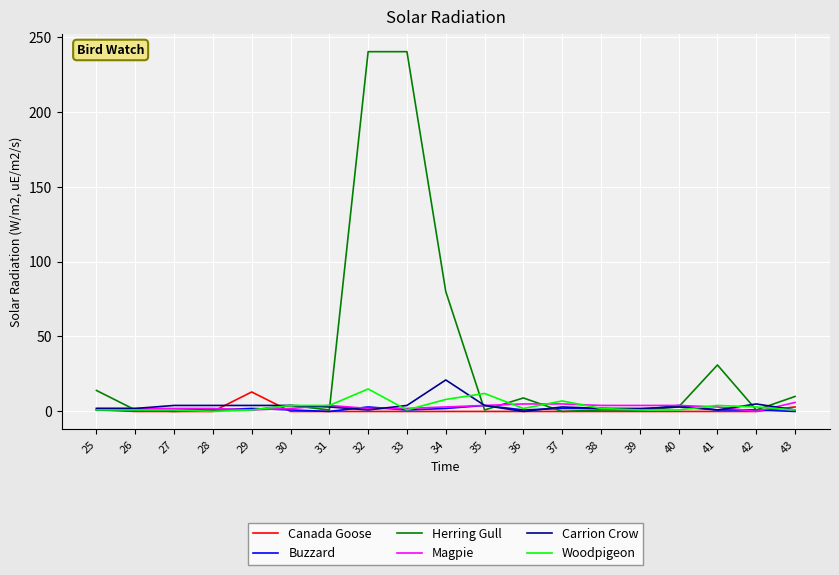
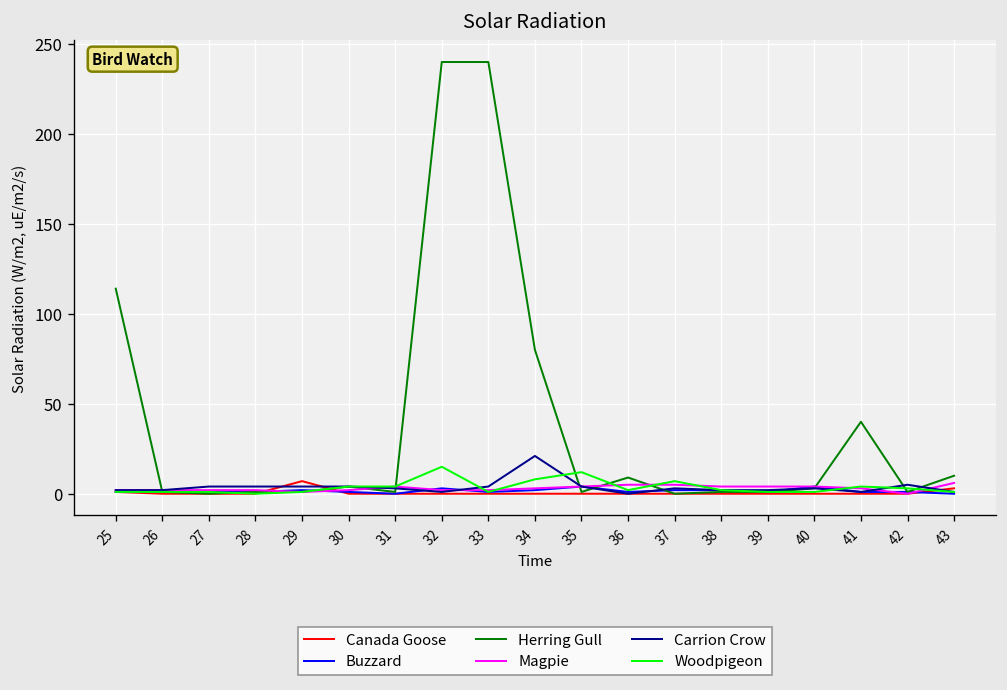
Herring Gull, 25: 14 -> 114
Canada Goose, 29: 13 -> 7
Herring Gull, 41: 31 -> 40
